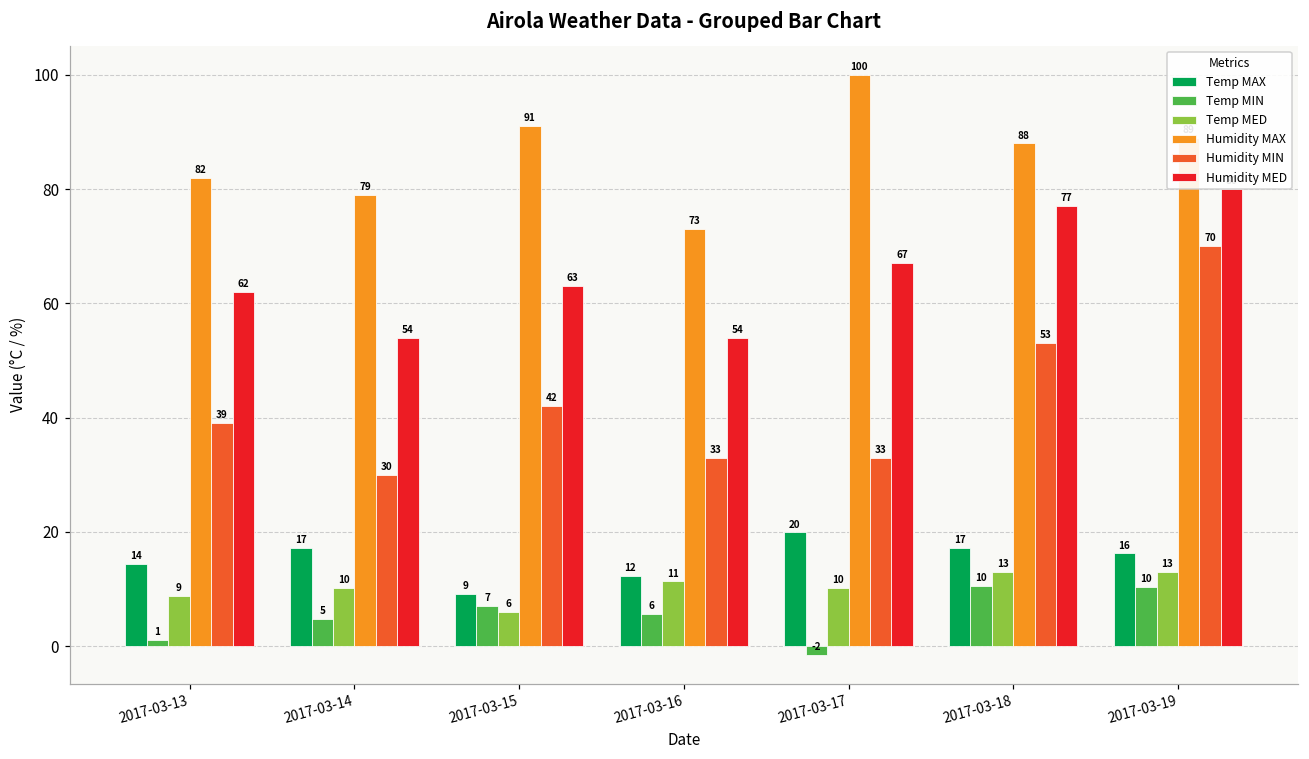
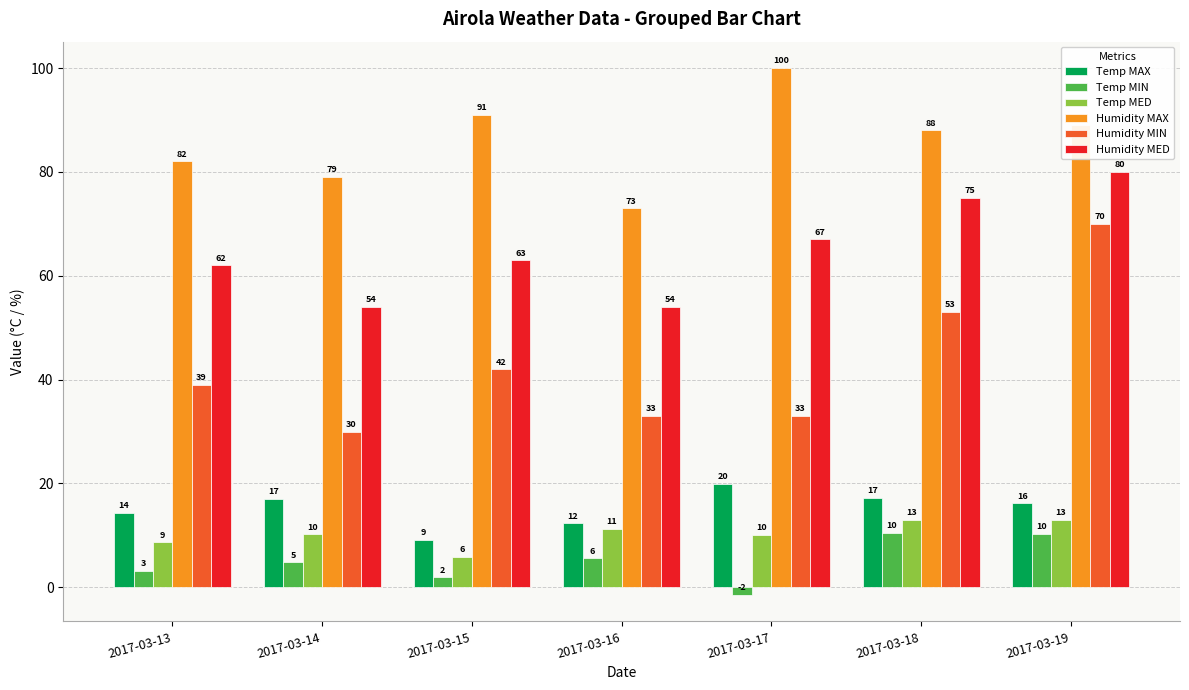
Temp MIN, 2017-03-13: 1 -> 3
Temp MIN, 2017-03-15: 7 -> 2
Humidity MED, 2017-03-18: 77 -> 75
